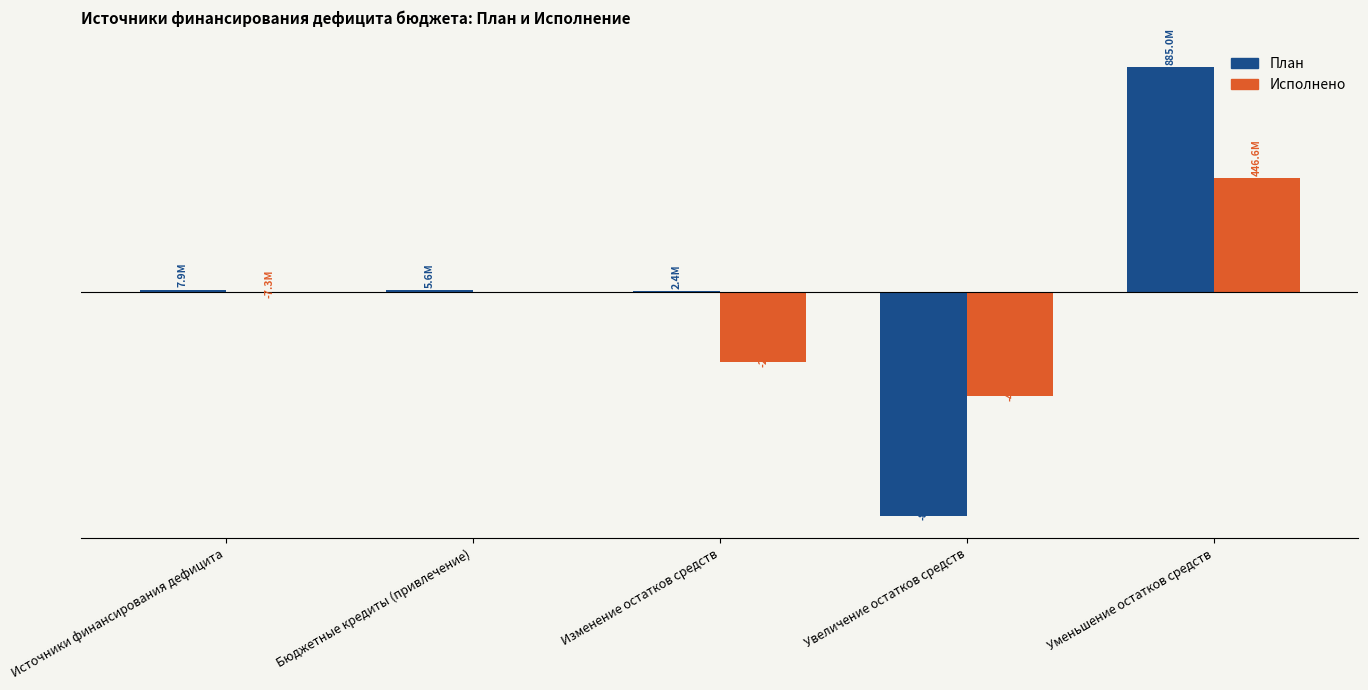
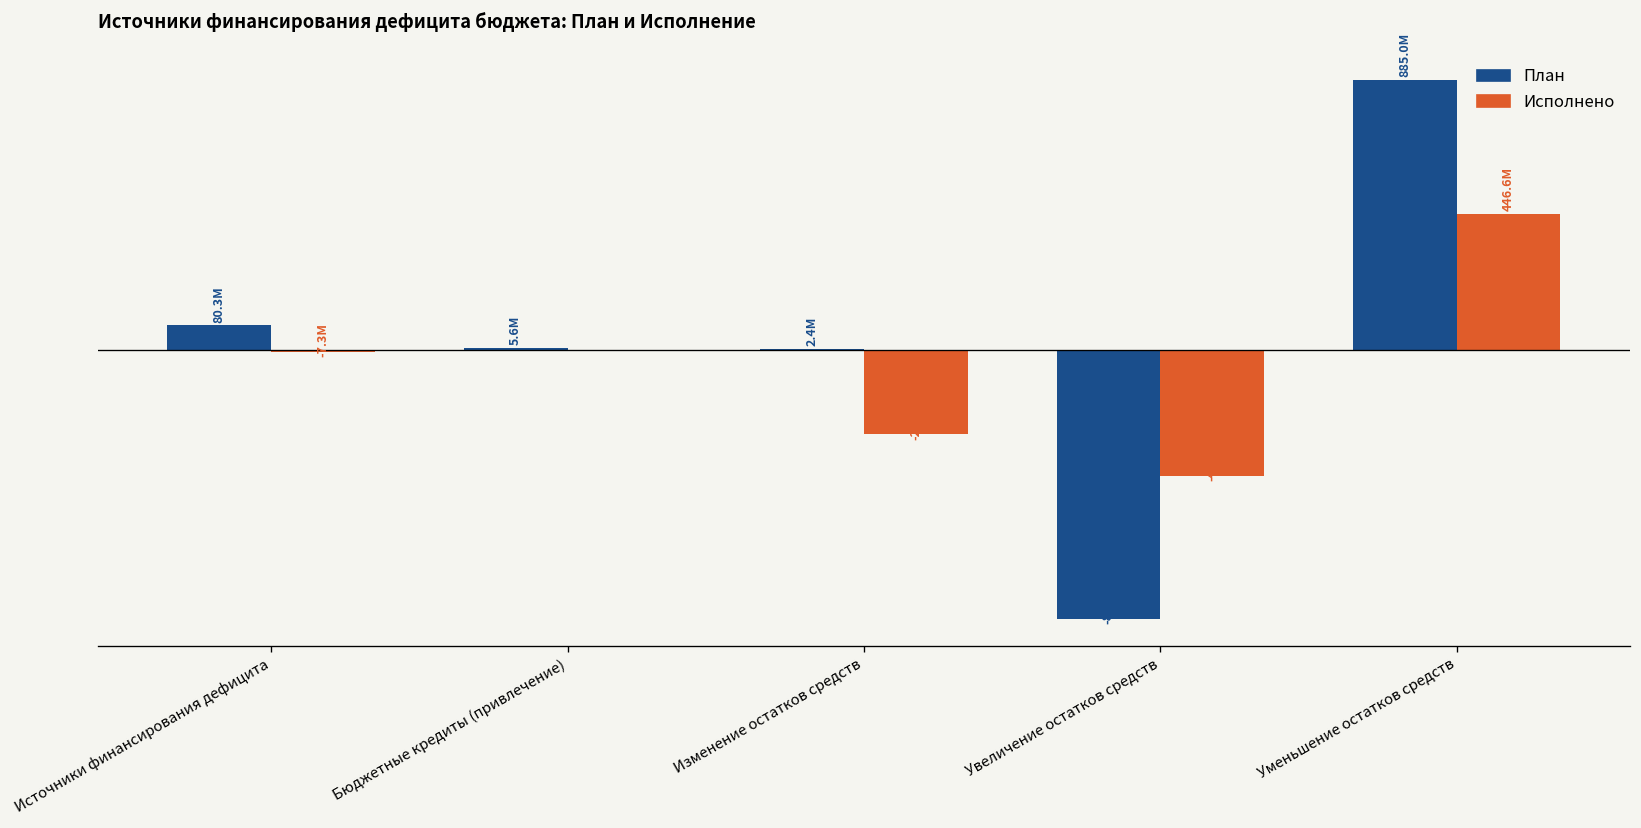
План, Источники финансирования дефицита: 7.9M -> 80.3M
